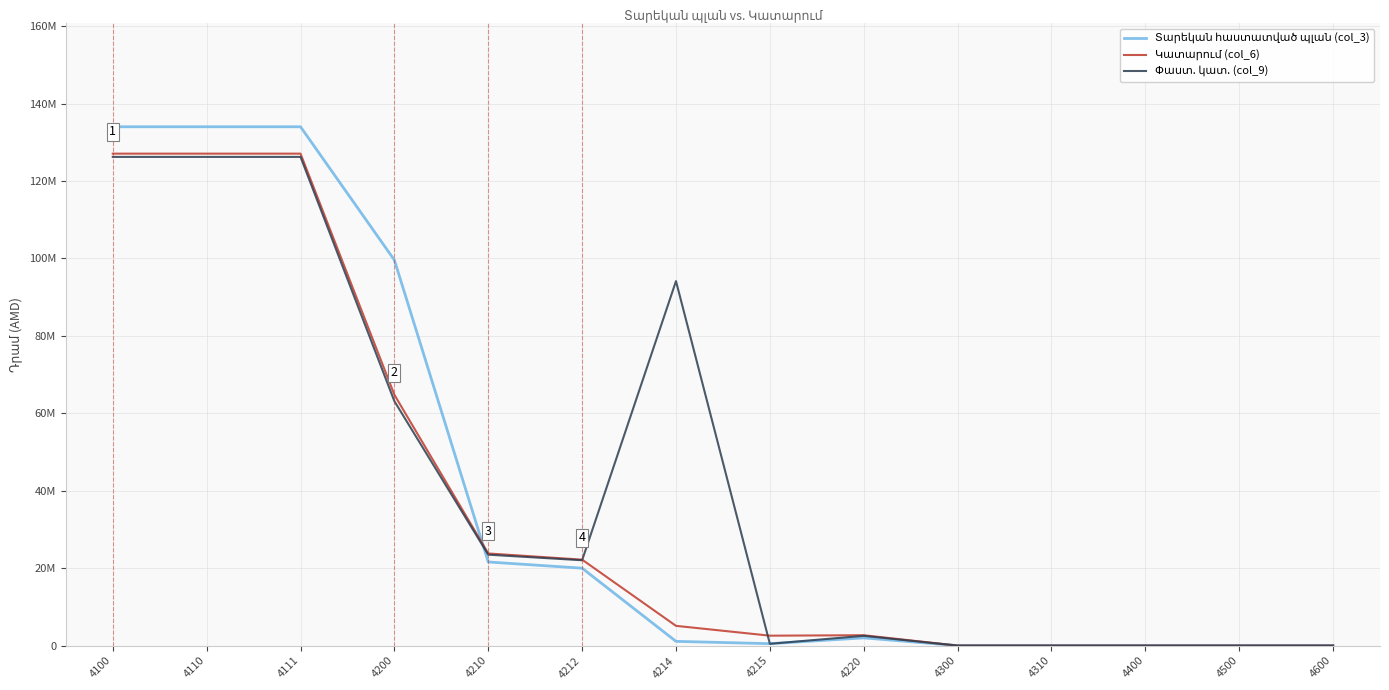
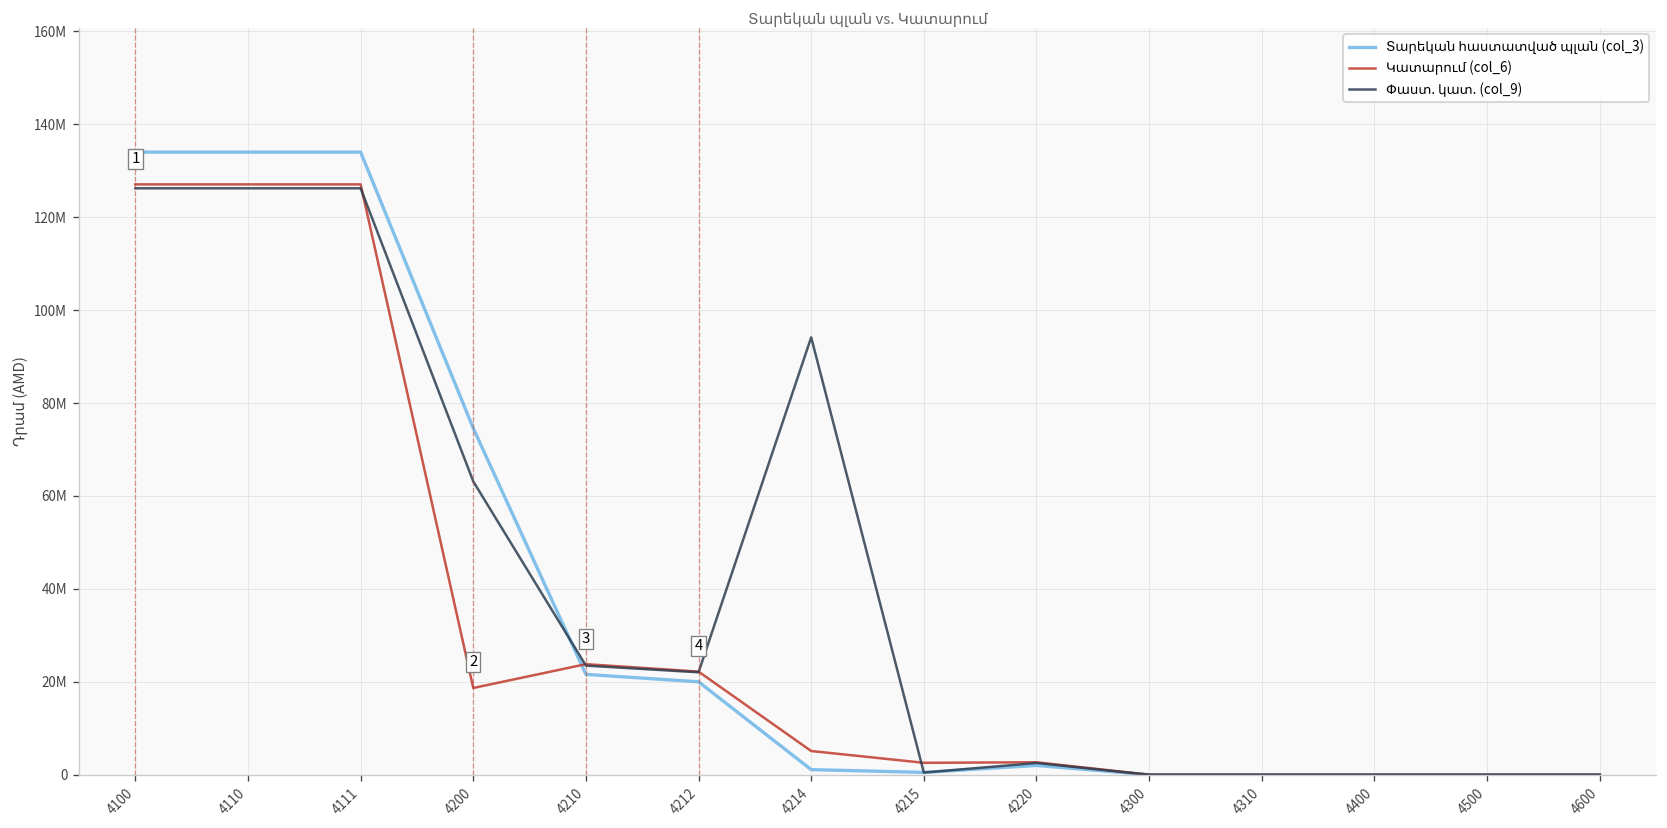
Տարեկան հաստատված պլան (col_3), 4200: 100000000 -> 75000000
Կատարում (col_6), 4200: 65000000 -> 19000000
